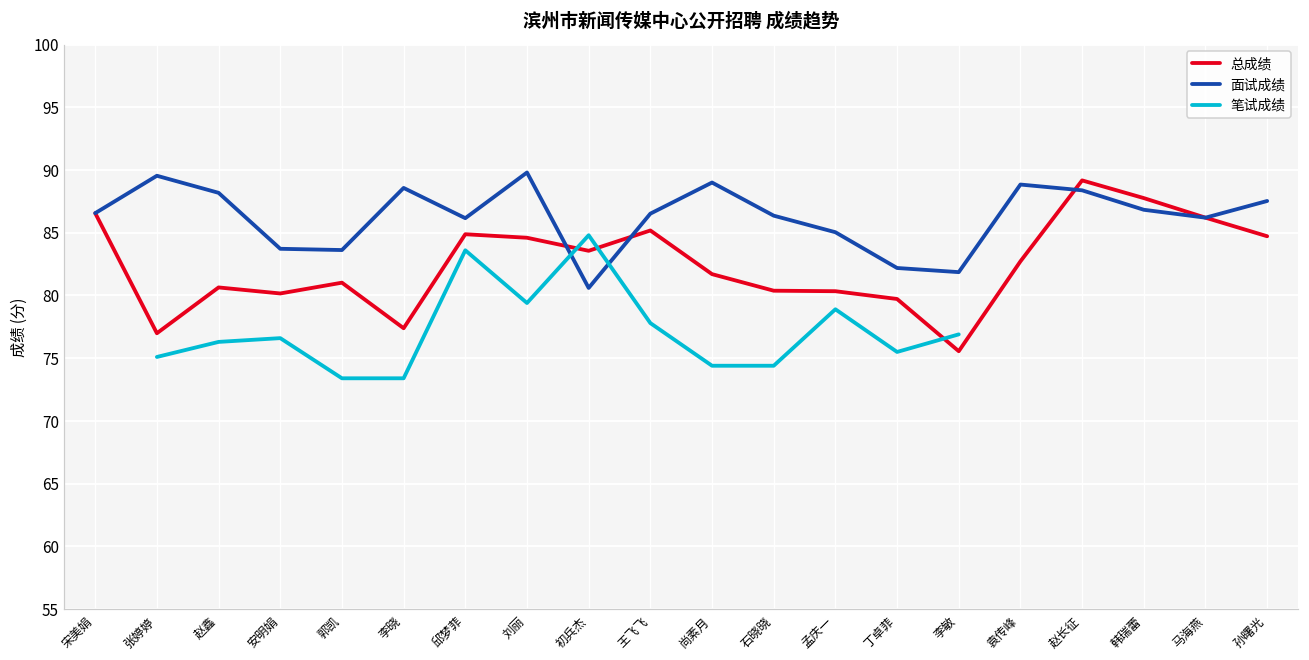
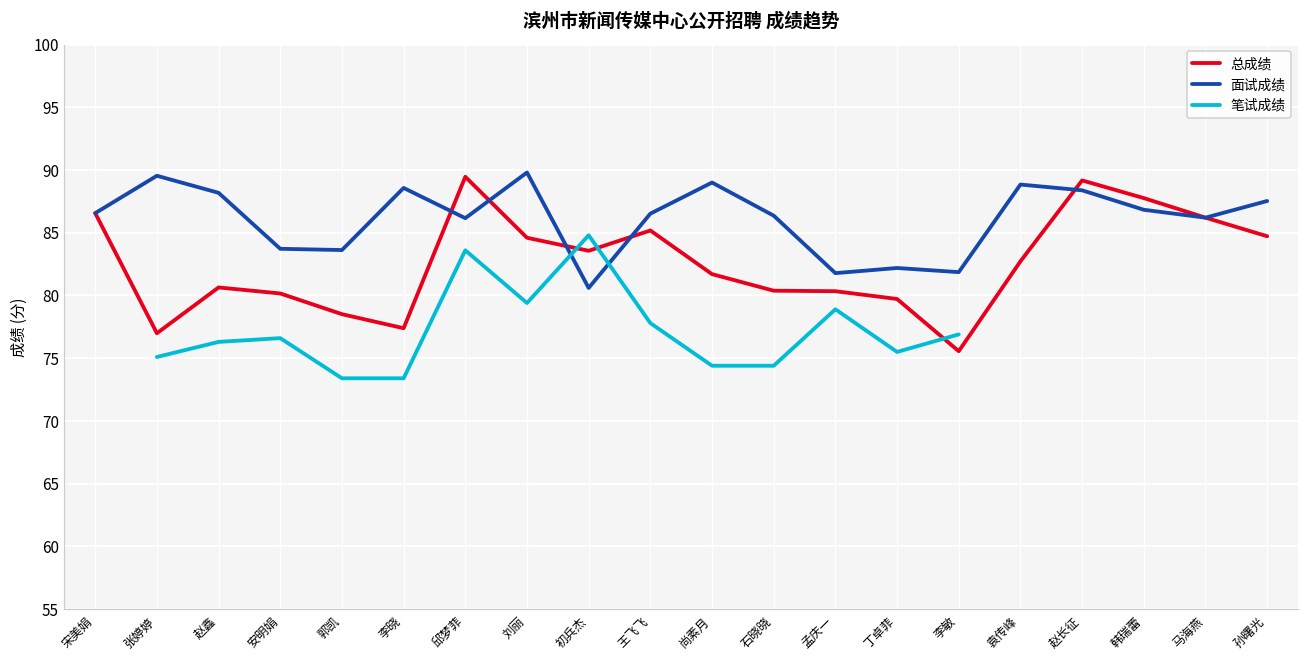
总成绩, 郭凯: 81.0 -> 78.5
总成绩, 邱梦菲: 84.9 -> 89.5
面试成绩, 孟庆一: 85.0 -> 81.8
